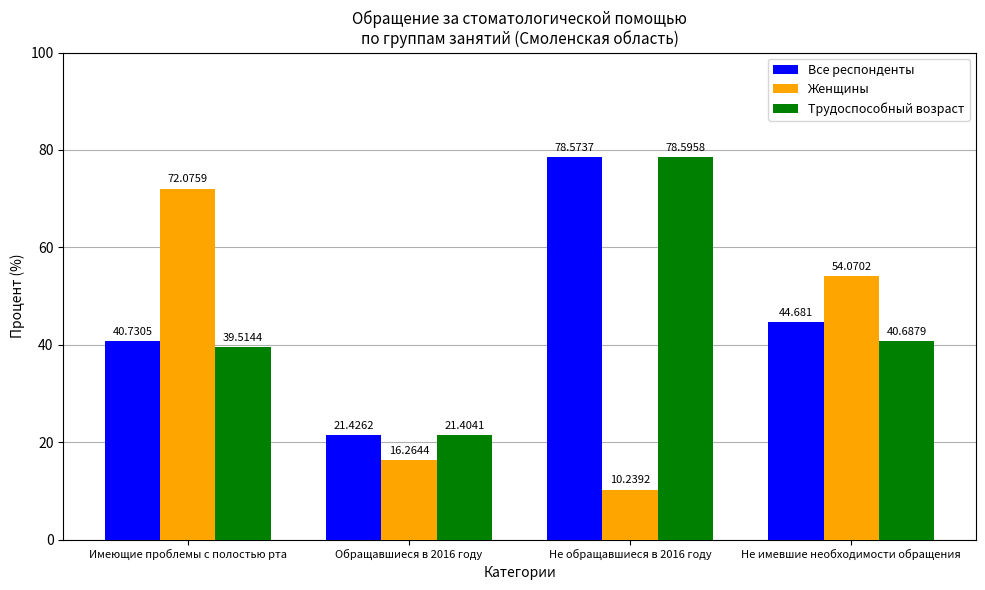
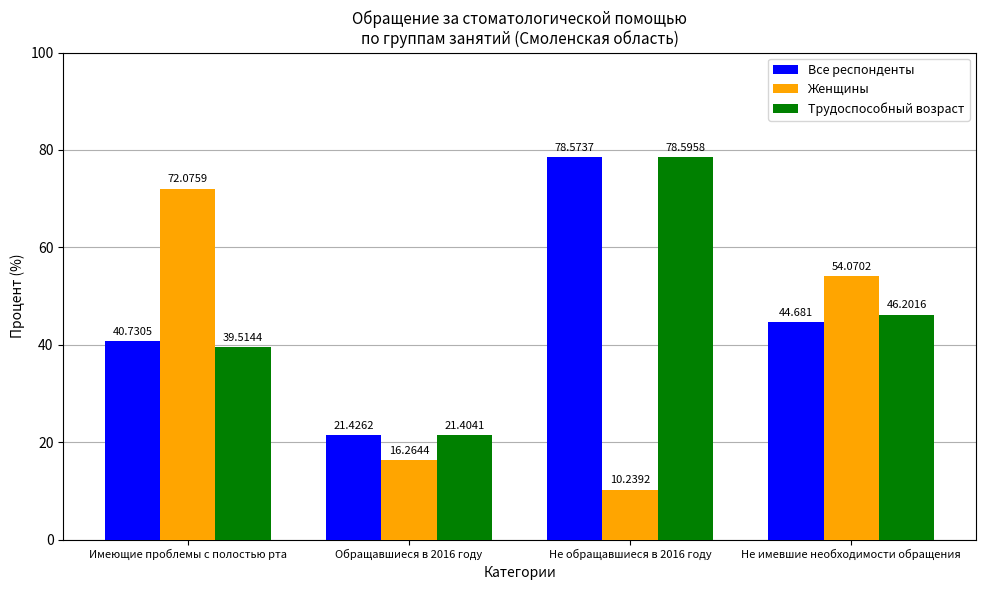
Трудоспособный возраст, Не имевшие необходимости обращения: 40.6879 -> 46.2016
